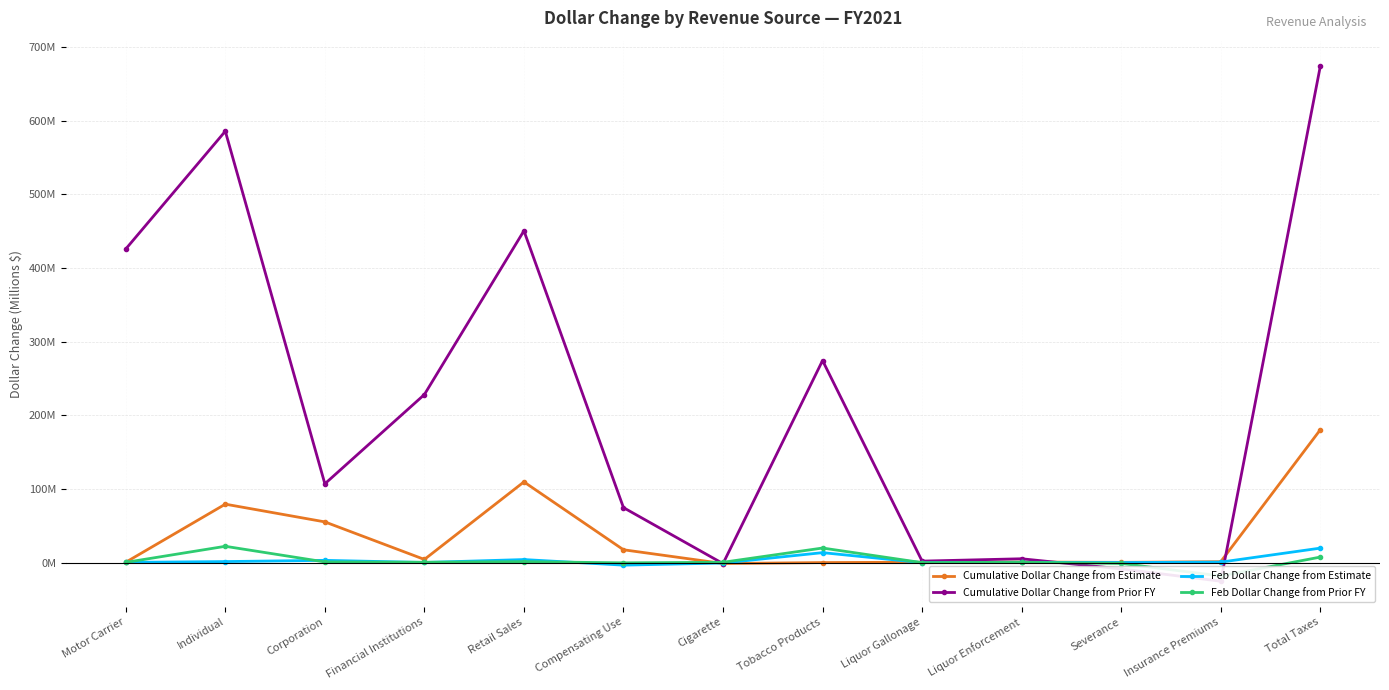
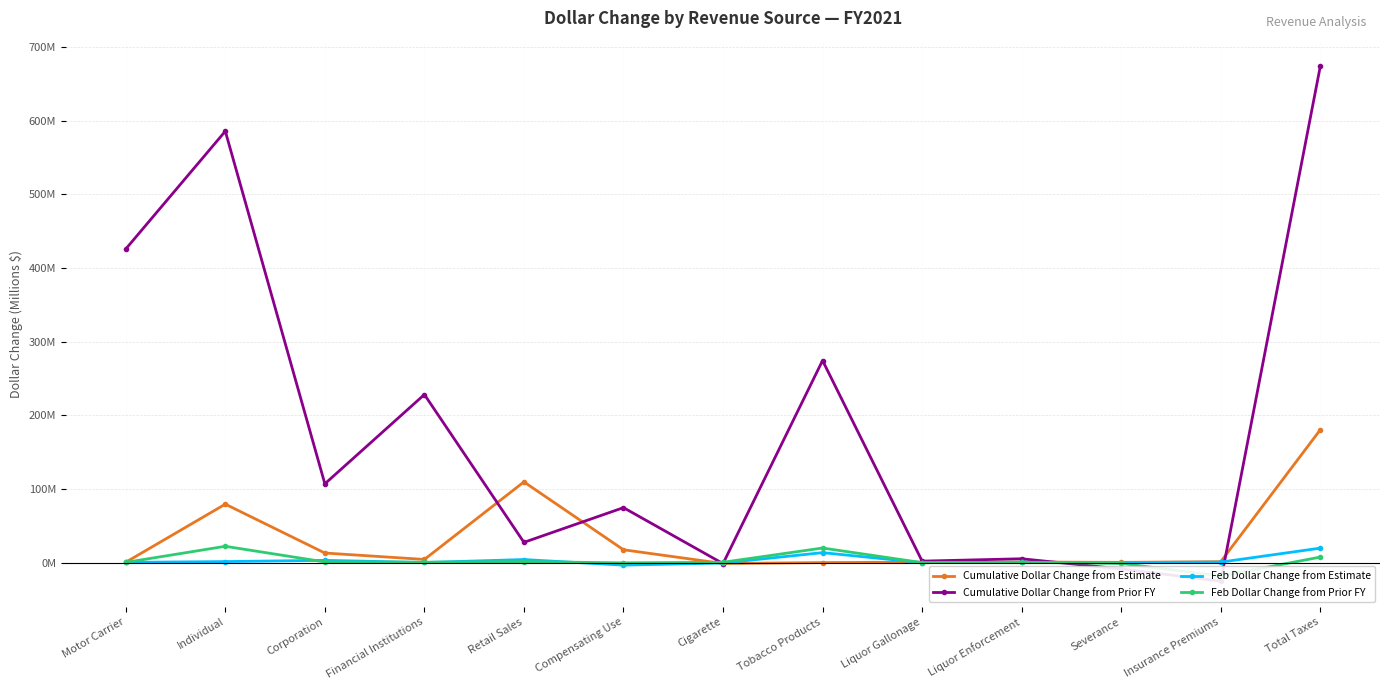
Cumulative Dollar Change from Estimate, Corporation: 60000000 -> 10000000
Cumulative Dollar Change from Prior FY, Retail Sales: 450000000 -> 30000000
